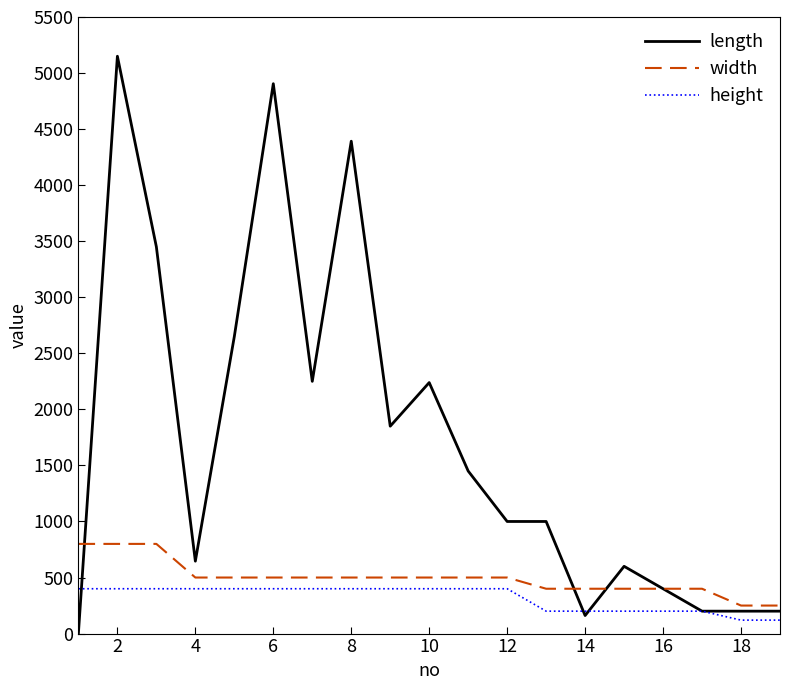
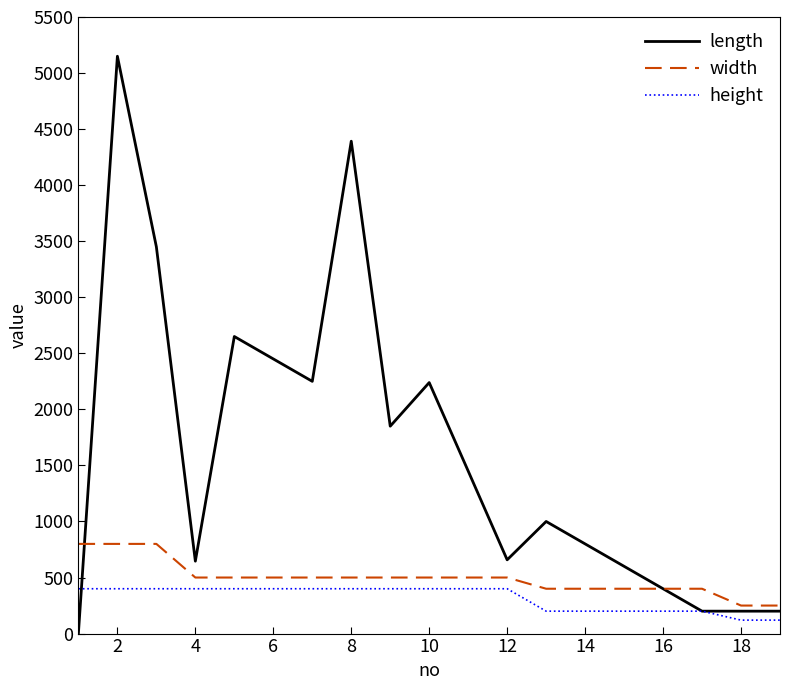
length, 6: 4910 -> 2450
length, 12: 1000 -> 660
length, 14: 160 -> 800
